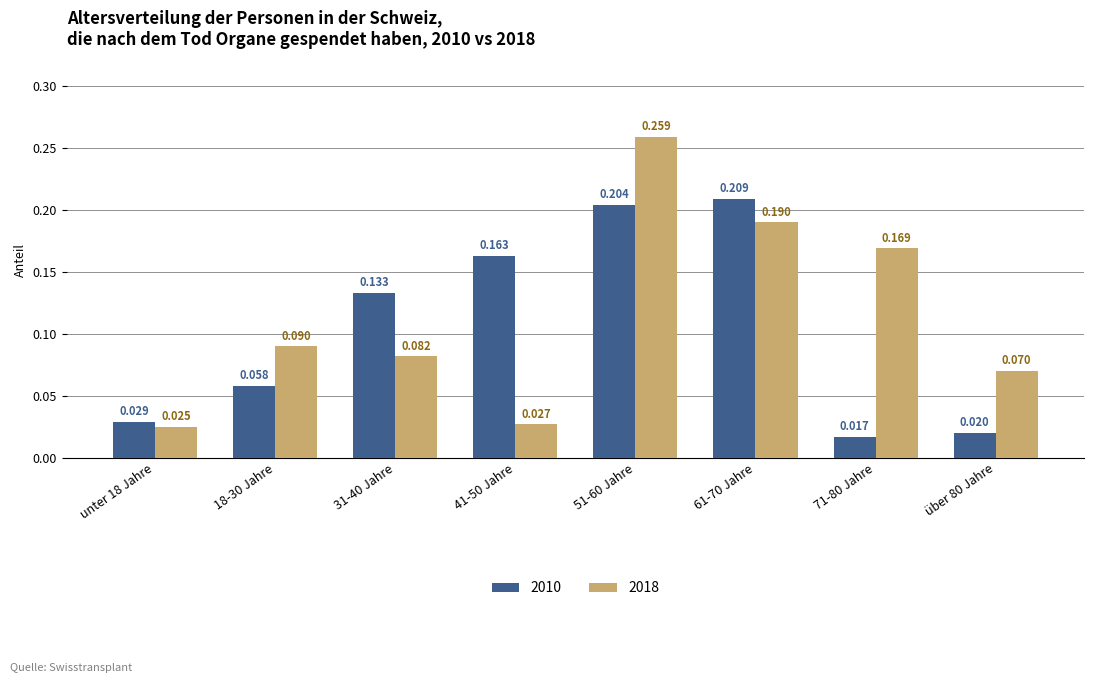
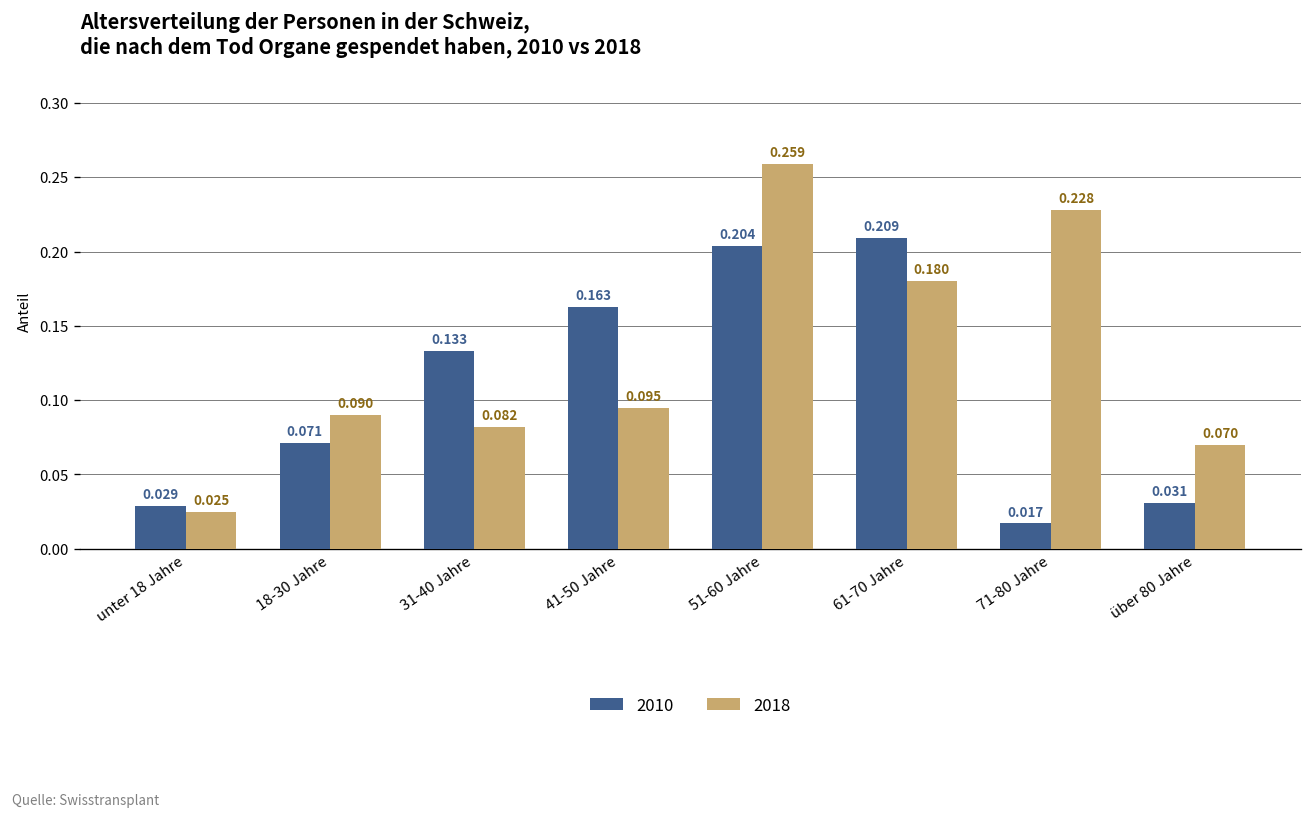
2010, 18-30 Jahre: 0.058 -> 0.071
2018, 41-50 Jahre: 0.027 -> 0.095
2018, 61-70 Jahre: 0.190 -> 0.180
2018, 71-80 Jahre: 0.169 -> 0.228
2010, über 80 Jahre: 0.020 -> 0.031
